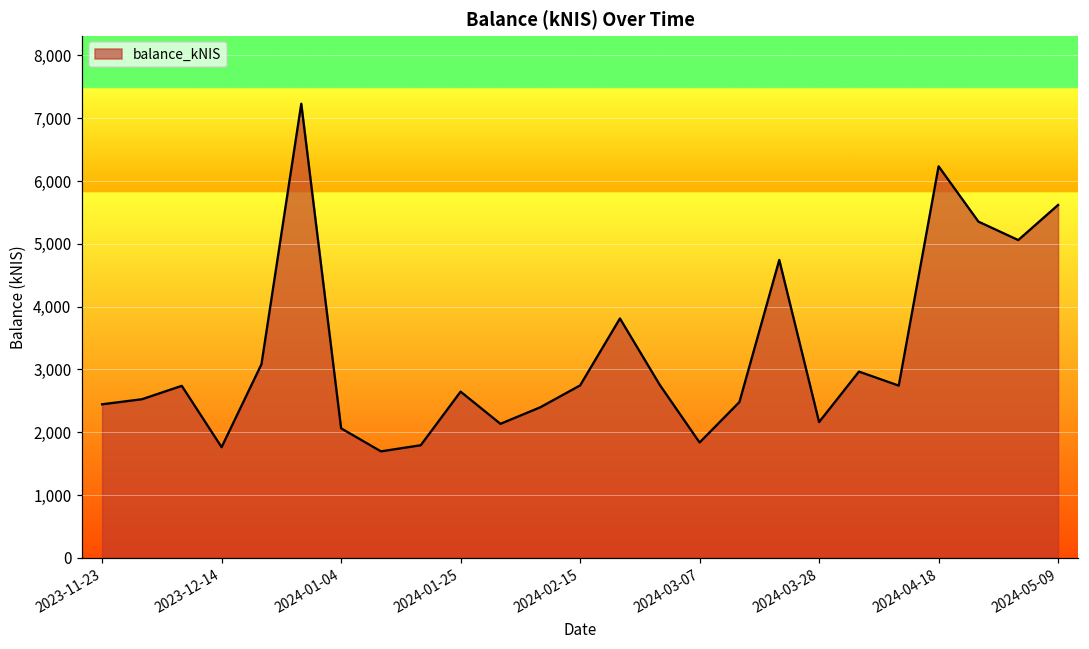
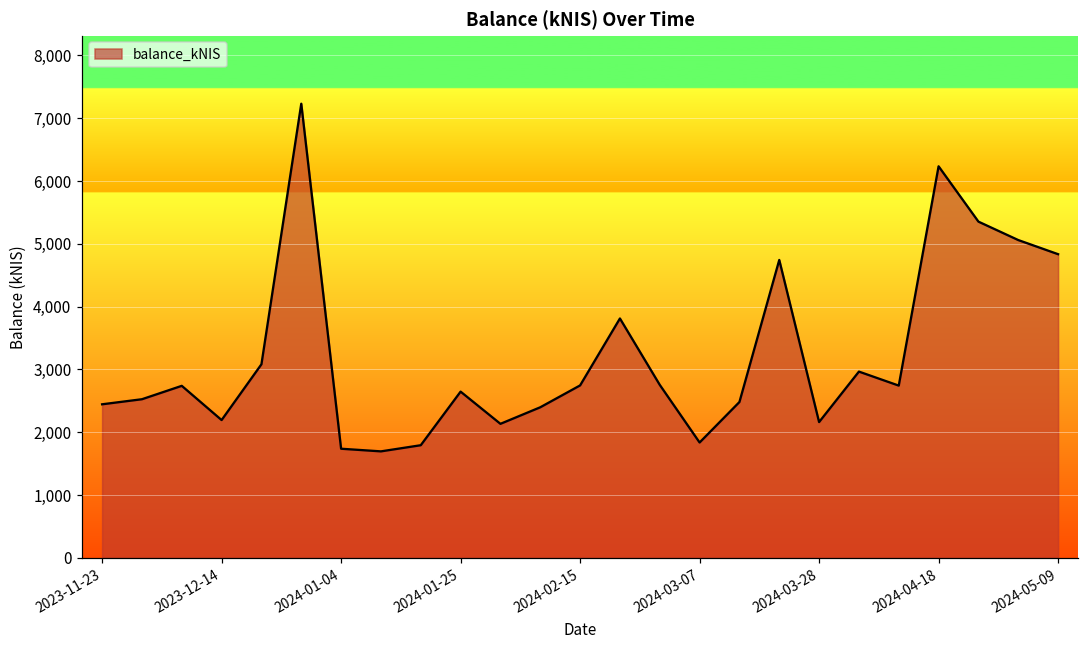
2023-12-14: 1,800 -> 2,200
2024-01-04: 2,100 -> 1,700
2024-05-09: 5,600 -> 4,800
